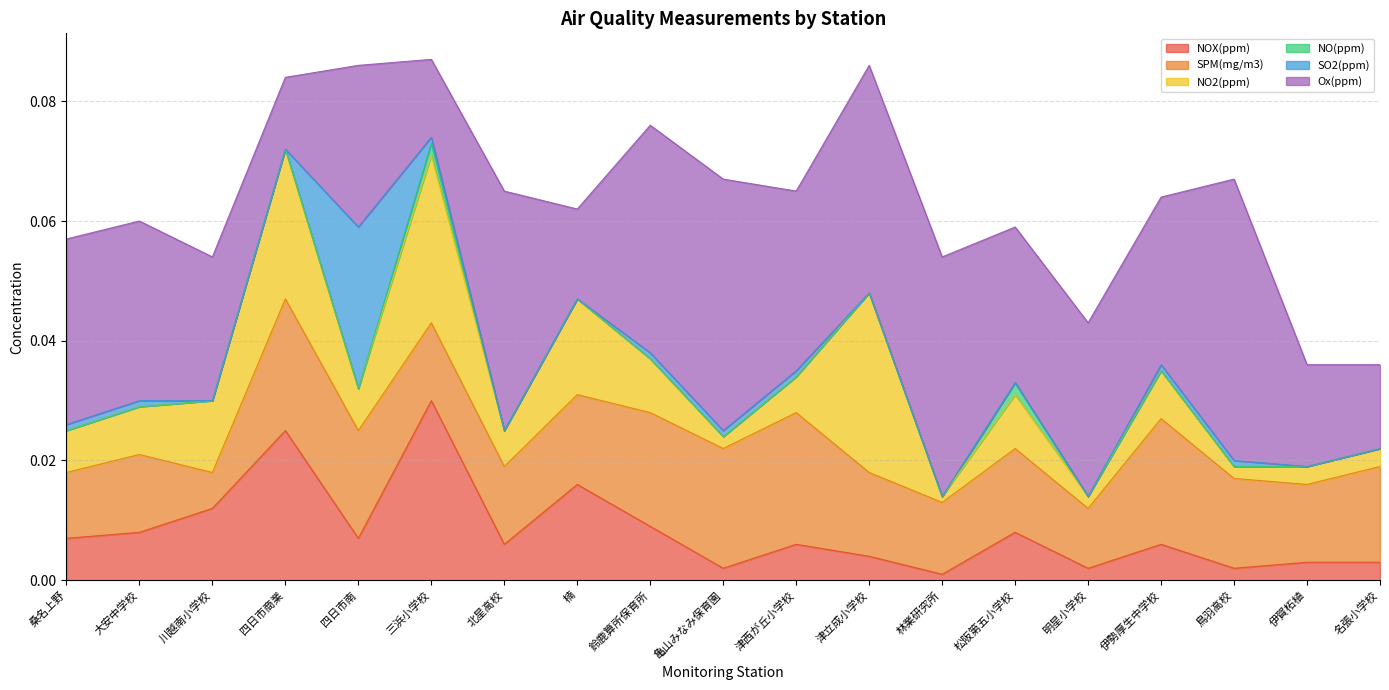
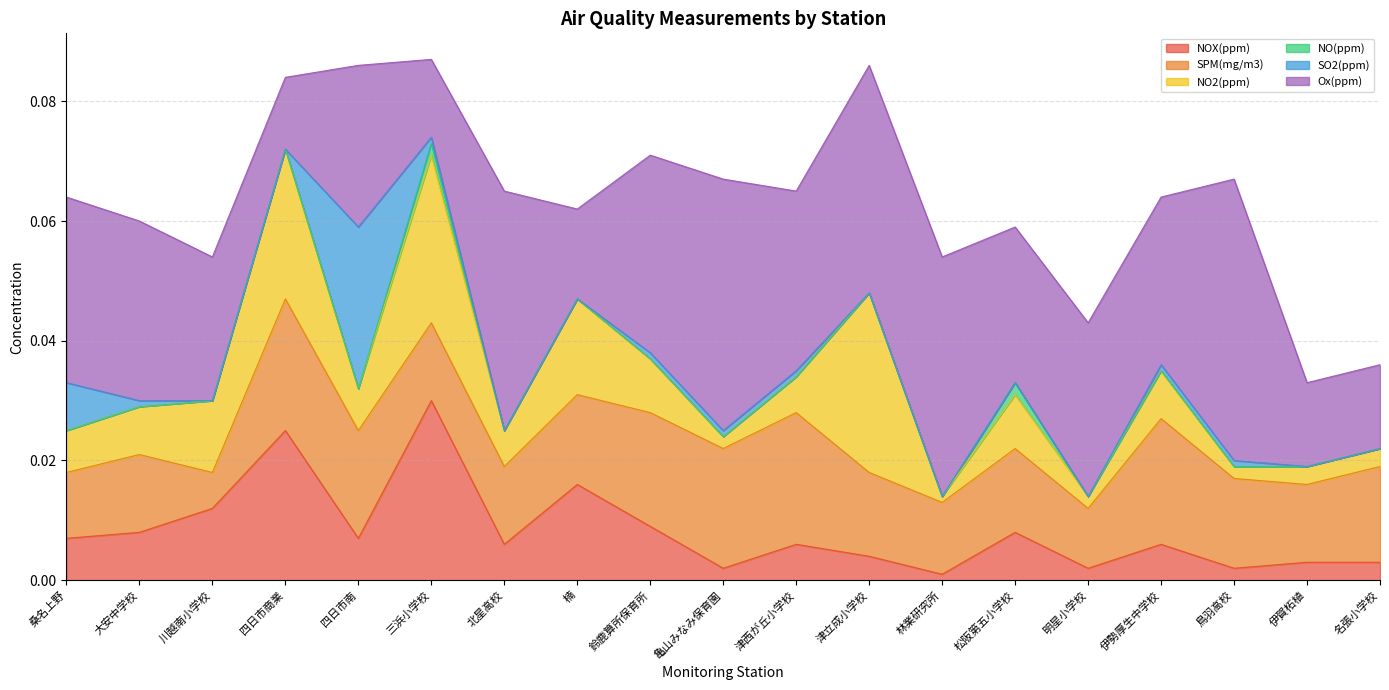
SO2(ppm), 桑名上野: 0.001 -> 0.008
Ox(ppm), 鈴鹿算所保育所: 0.038 -> 0.033
Ox(ppm), 伊賀柘植: 0.017 -> 0.014
